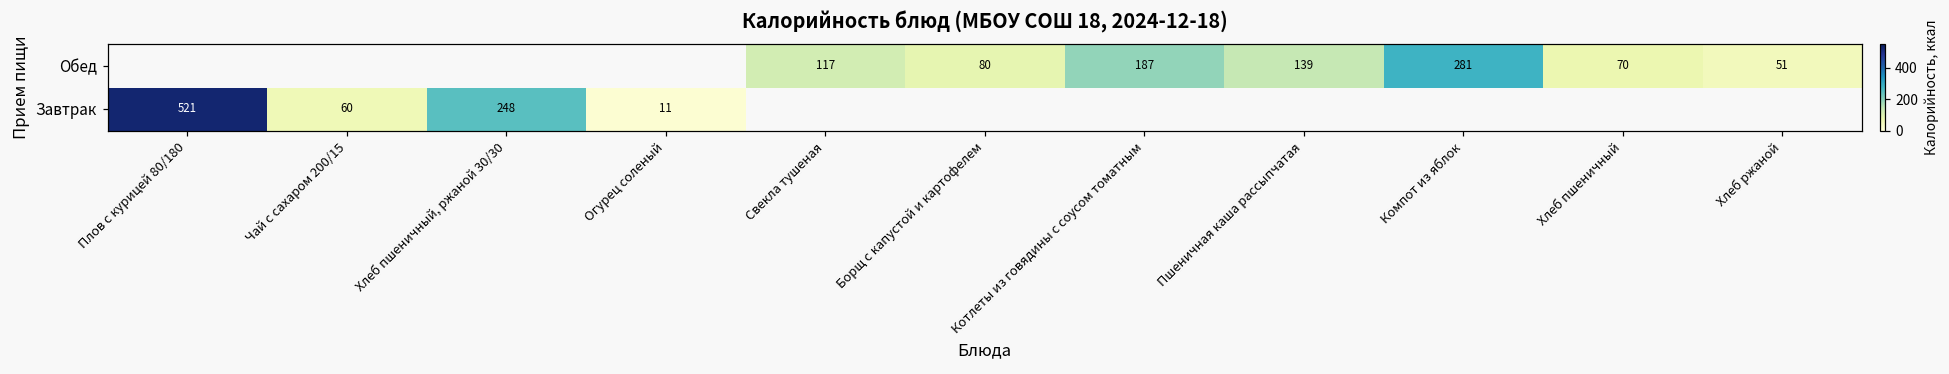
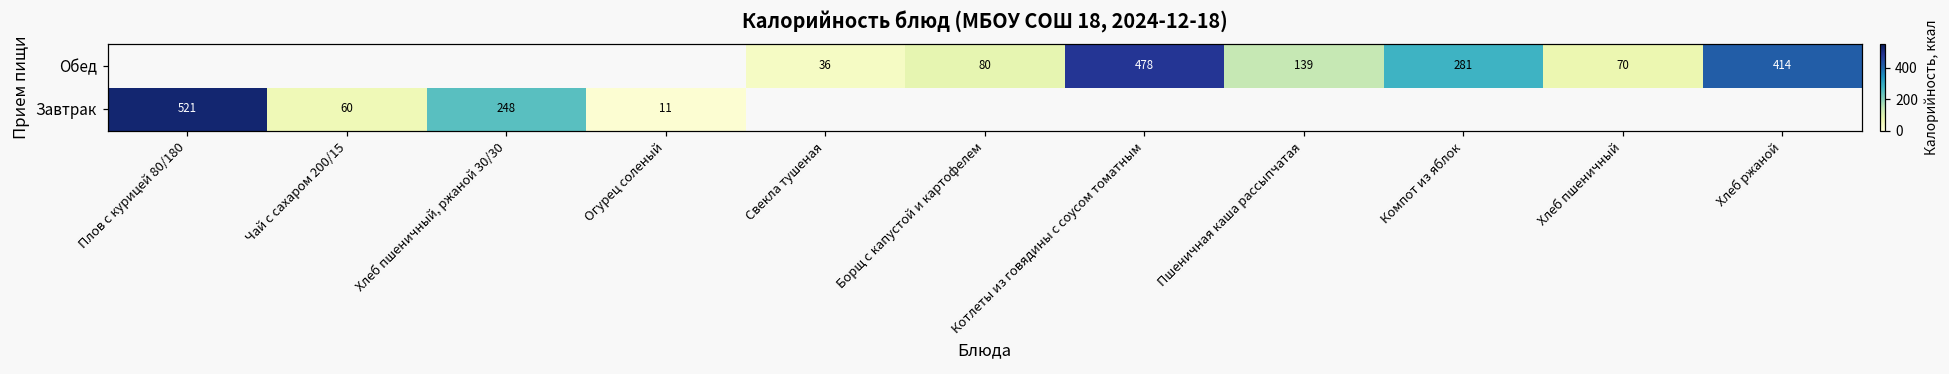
Обед, Свекла тушеная: 117 -> 36
Обед, Котлеты из говядины с соусом томатным: 187 -> 478
Обед, Хлеб ржаной: 51 -> 414
